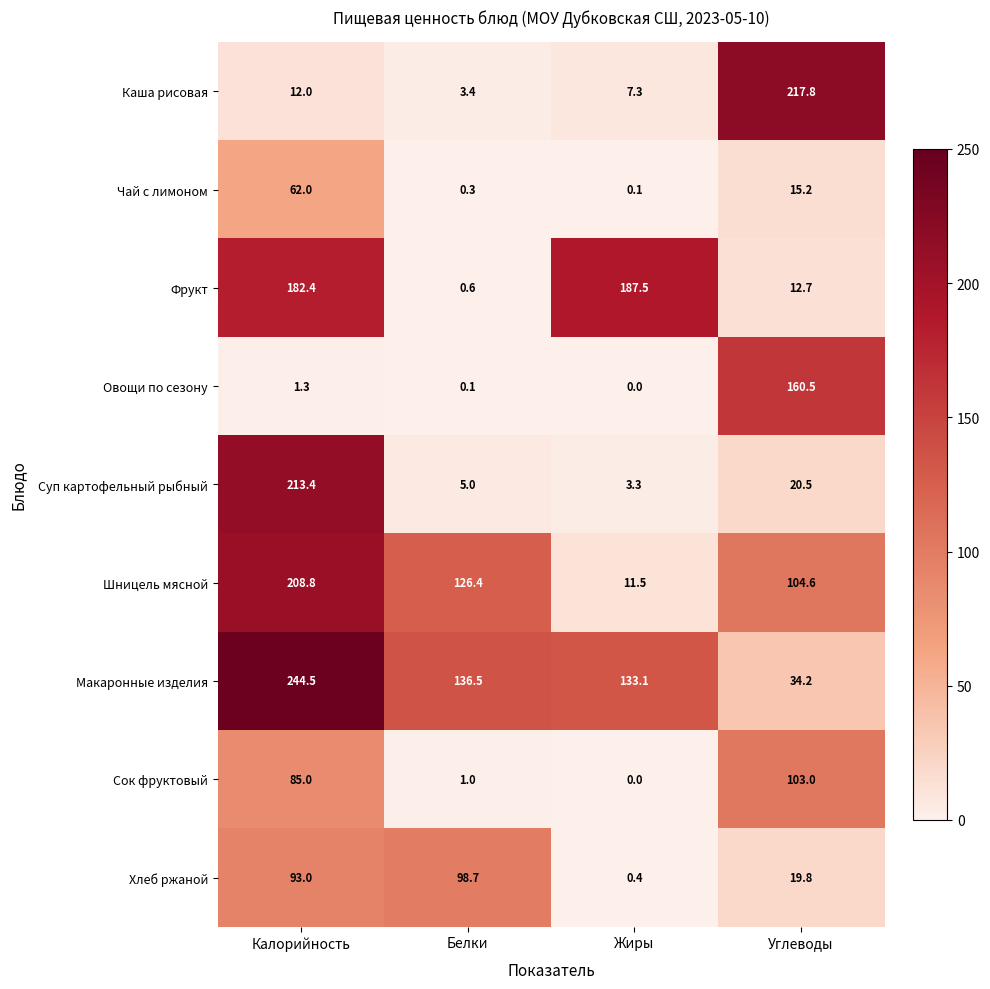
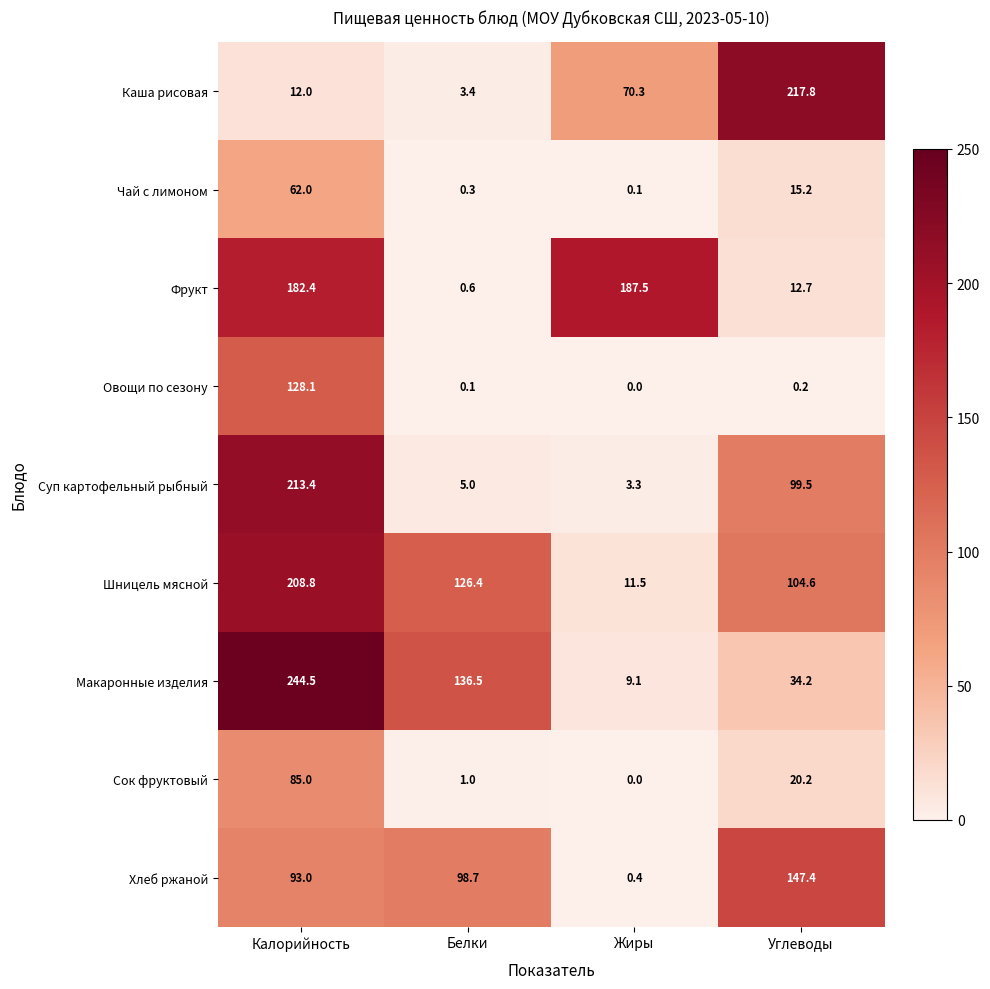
Каша рисовая, Жиры: 7.3 -> 70.3
Овощи по сезону, Калорийность: 1.3 -> 128.1
Овощи по сезону, Углеводы: 160.5 -> 0.2
Суп картофельный рыбный, Углеводы: 20.5 -> 99.5
Макаронные изделия, Жиры: 133.1 -> 9.1
Сок фруктовый, Углеводы: 103.0 -> 20.2
Хлеб ржаной, Углеводы: 19.8 -> 147.4
